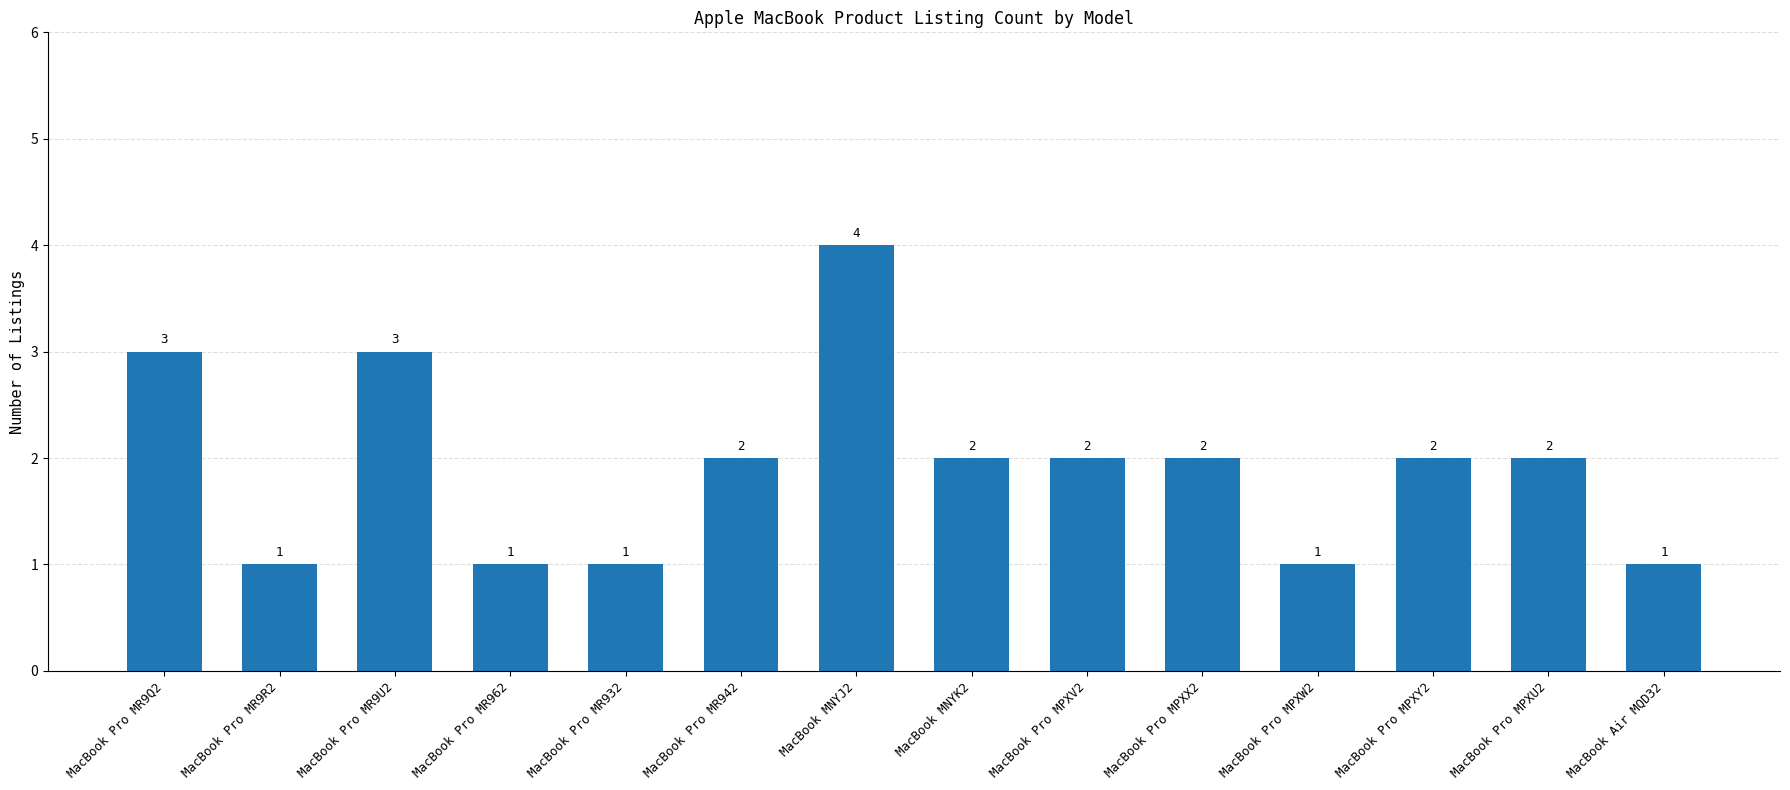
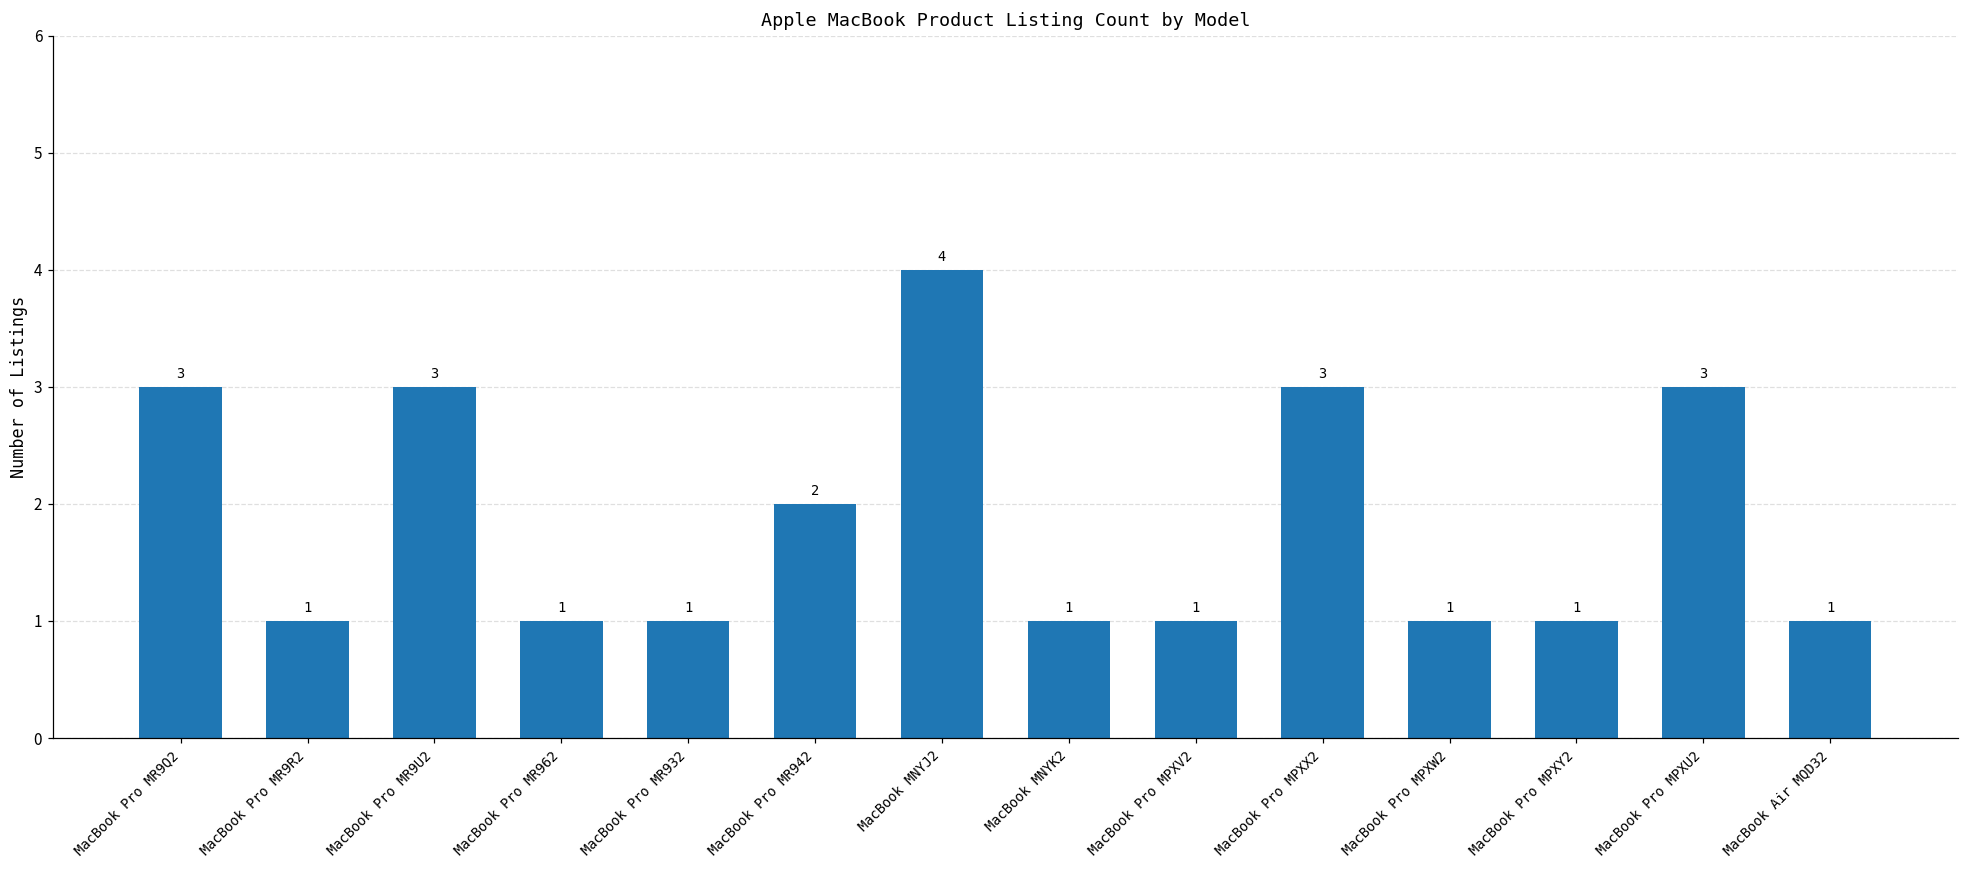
MacBook MNYK2: 2 -> 1
MacBook Pro MPXV2: 2 -> 1
MacBook Pro MPXX2: 2 -> 3
MacBook Pro MPXY2: 2 -> 1
MacBook Pro MPXU2: 2 -> 3
